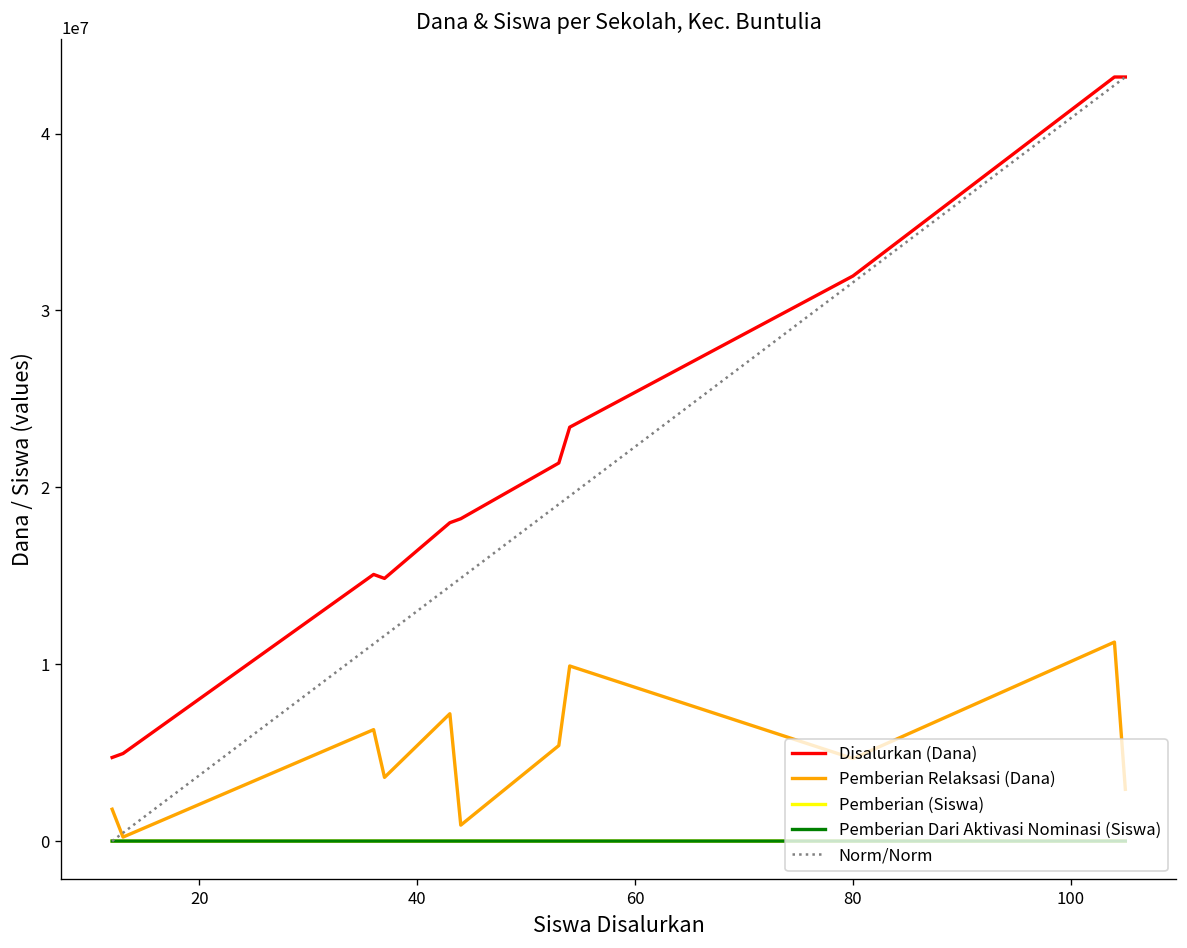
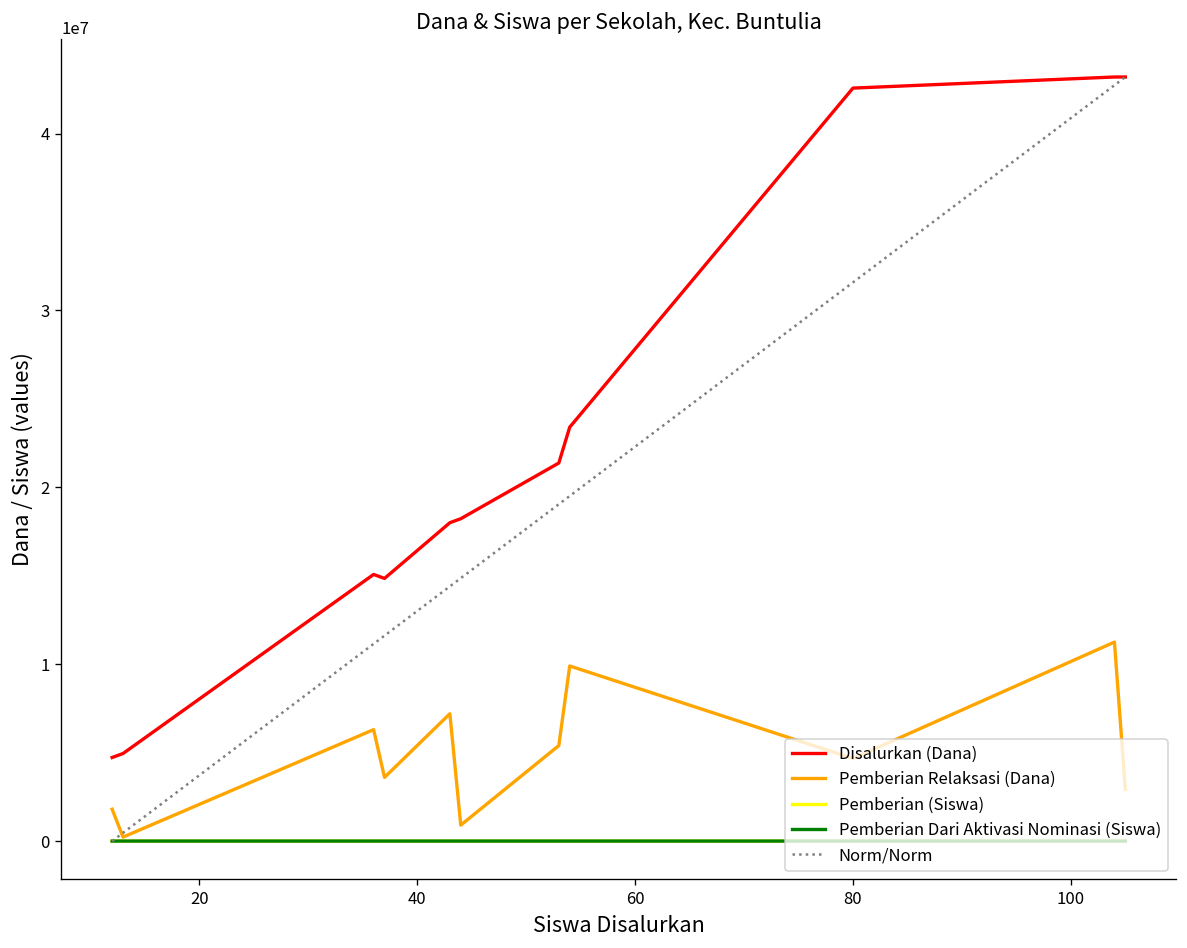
Disalurkan (Dana), 80: 32000000 -> 42600000
